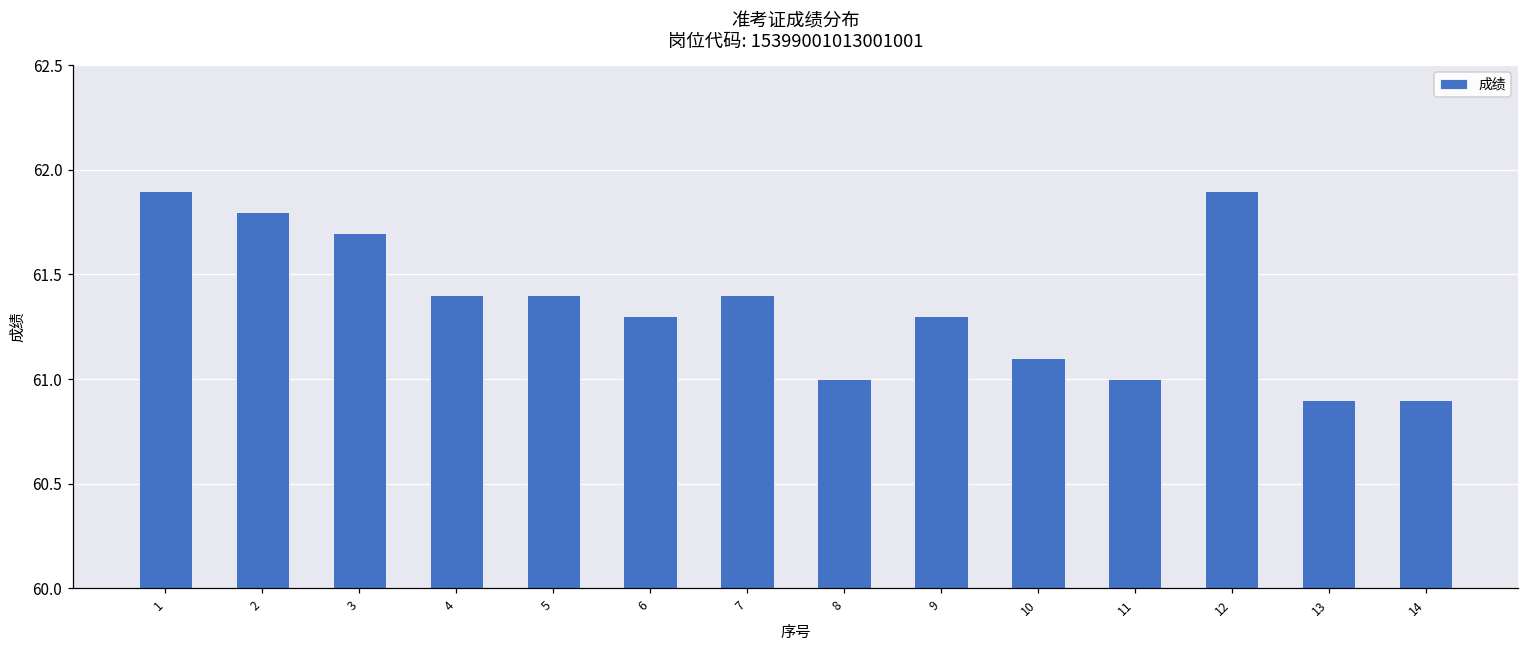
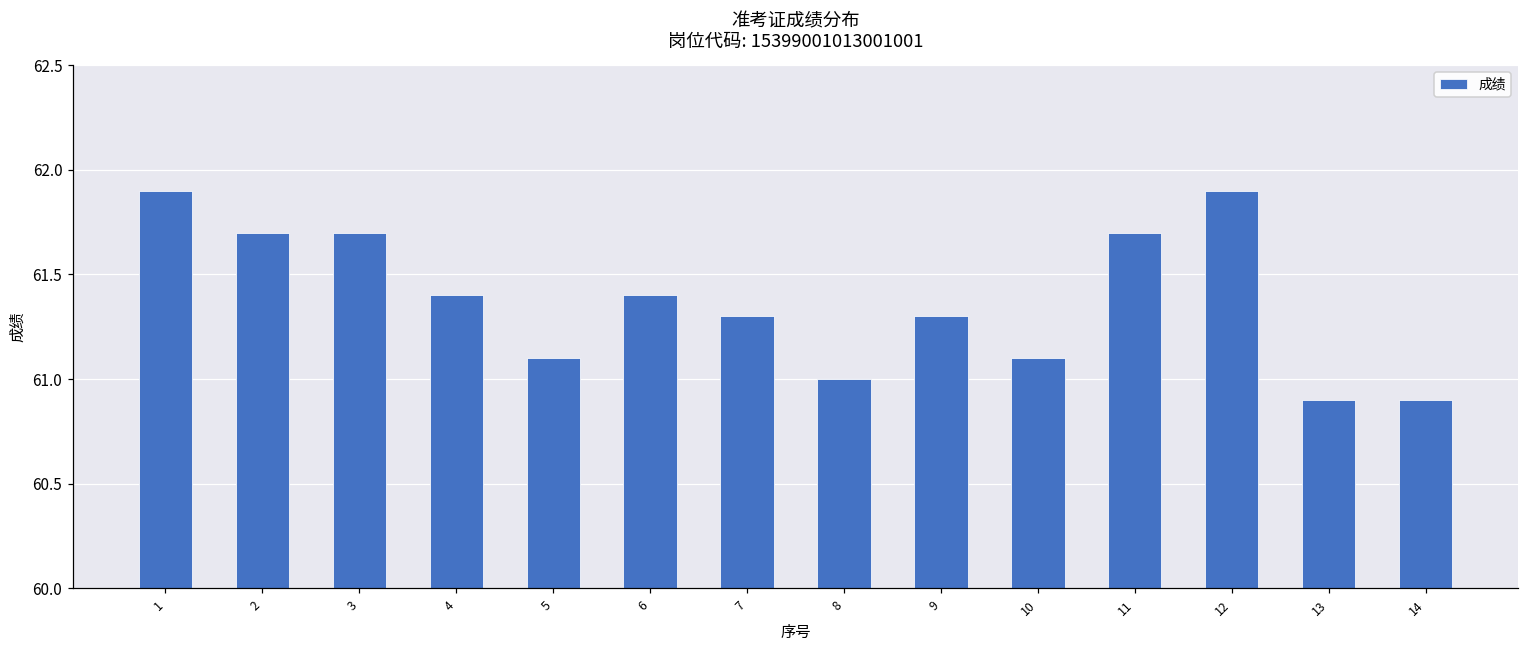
2: 61.8 -> 61.7
5: 61.4 -> 61.1
6: 61.3 -> 61.4
7: 61.4 -> 61.3
11: 61.0 -> 61.7
